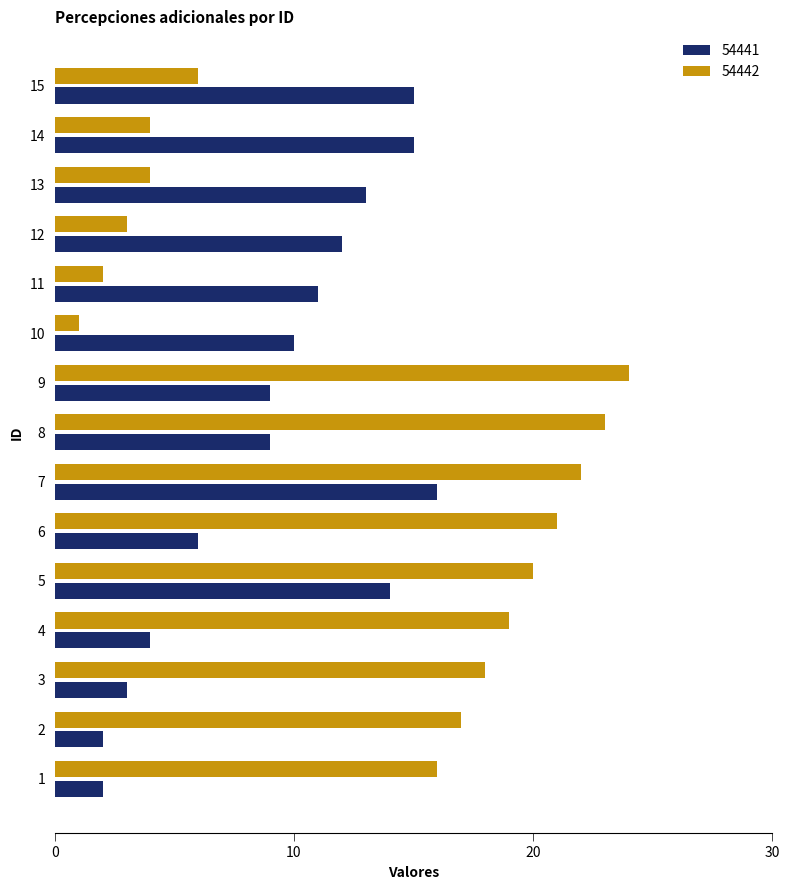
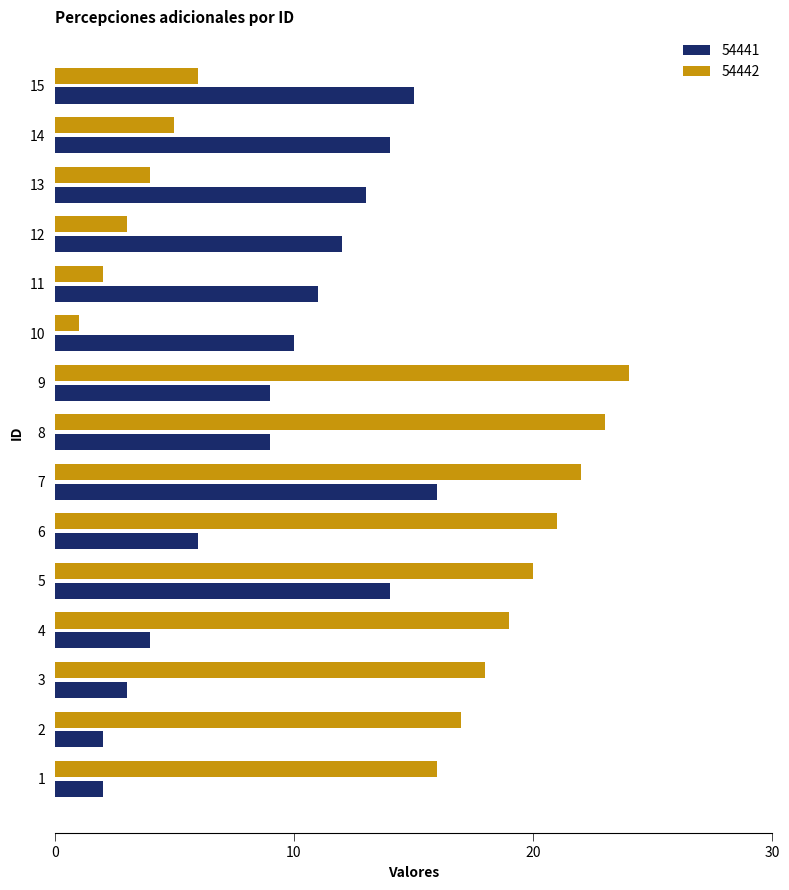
54442, 14: 4 -> 5
54441, 14: 15 -> 14
